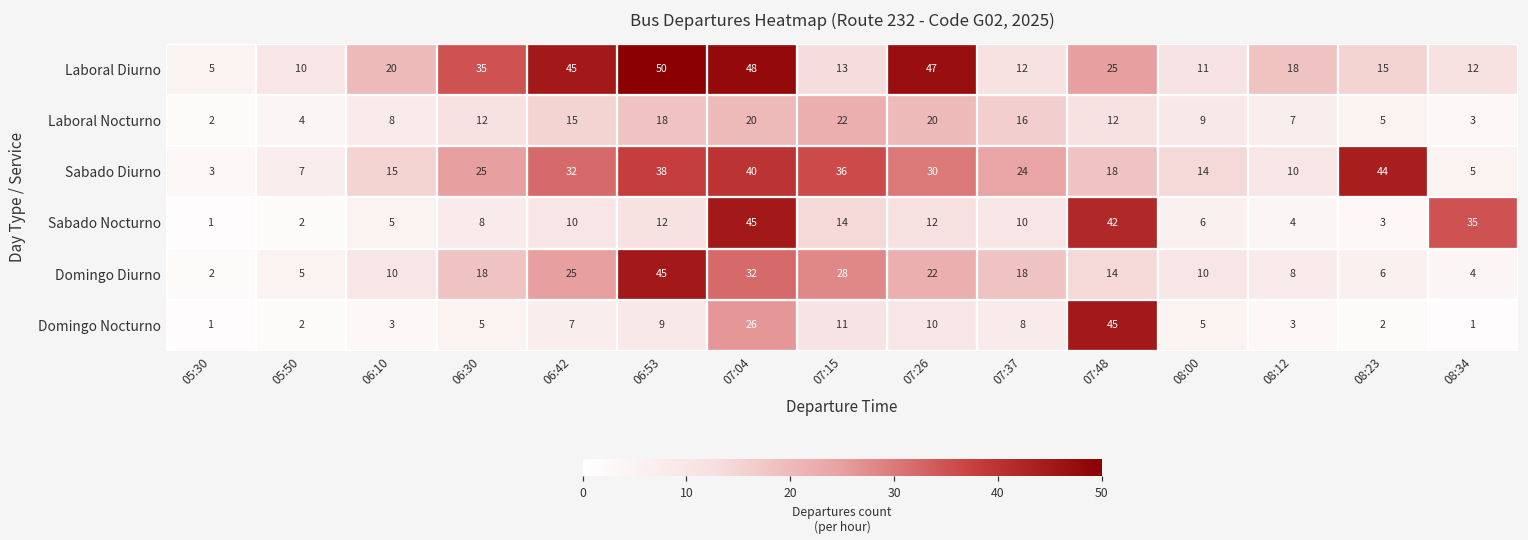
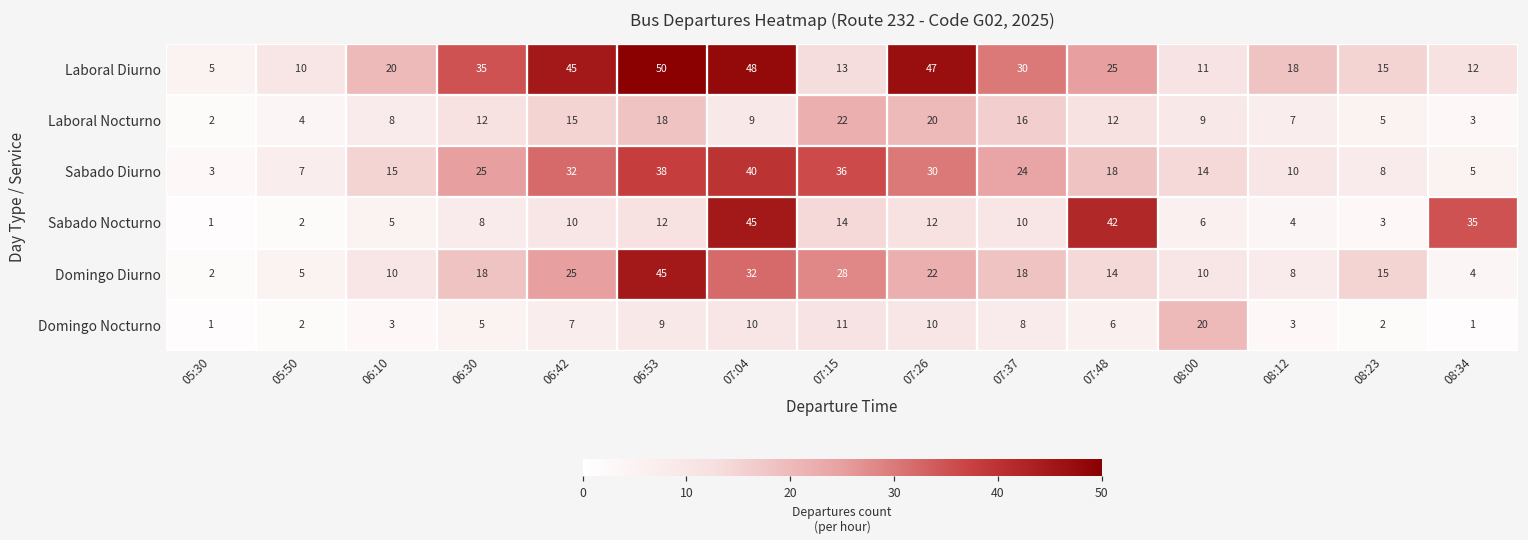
Laboral Diurno, 07:37: 12 -> 30
Laboral Nocturno, 07:04: 20 -> 9
Sabado Diurno, 08:23: 44 -> 8
Domingo Diurno, 08:23: 6 -> 15
Domingo Nocturno, 07:04: 26 -> 10
Domingo Nocturno, 07:48: 45 -> 6
Domingo Nocturno, 08:00: 5 -> 20
